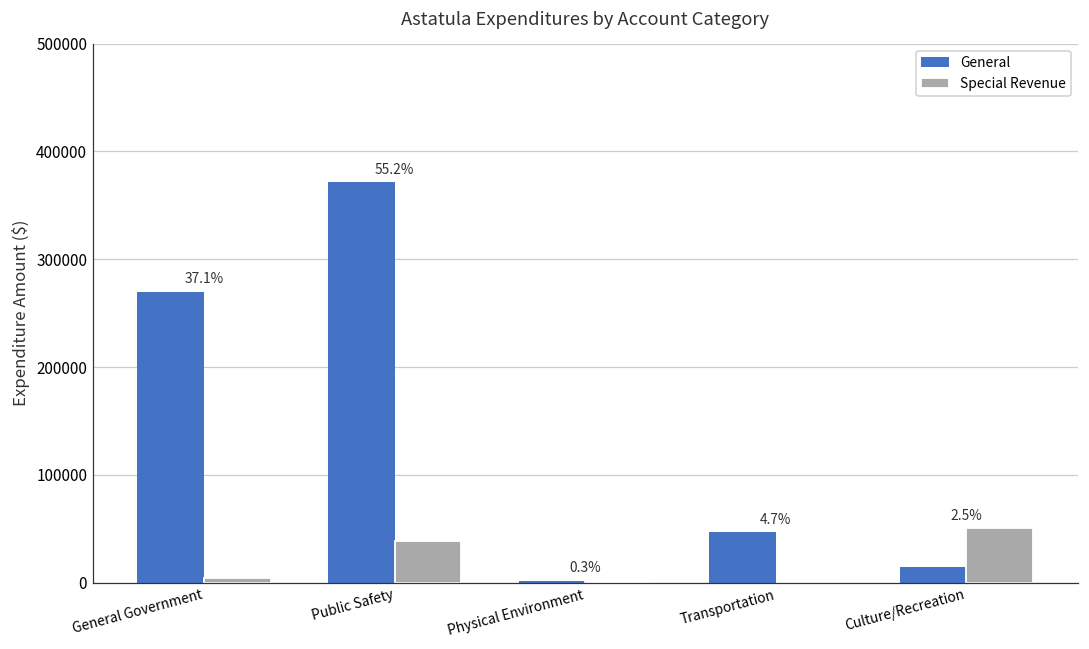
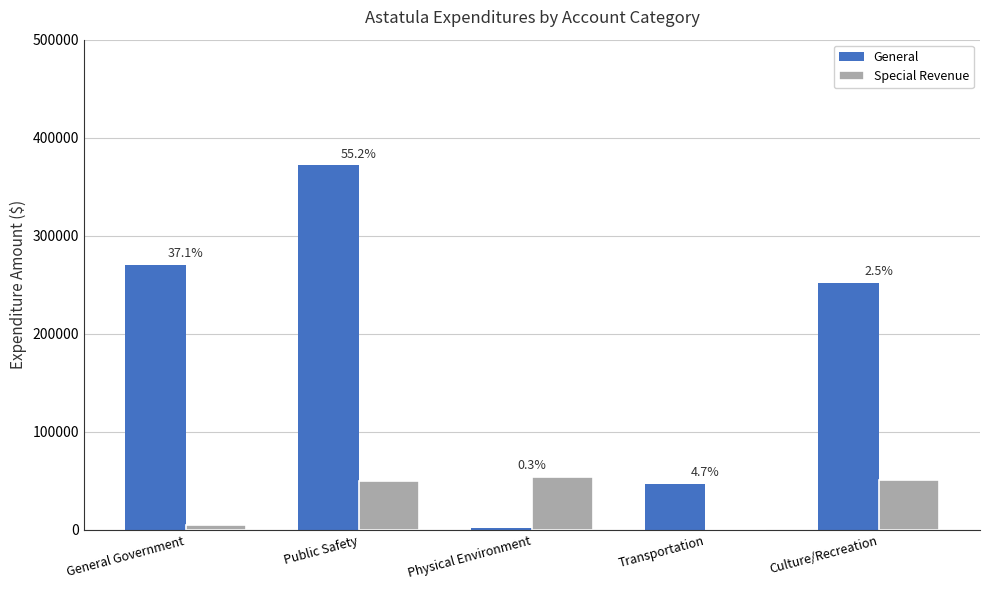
Special Revenue, Public Safety: 40000 -> 50000
Special Revenue, Physical Environment: 0 -> 50000
General, Culture/Recreation: 10000 -> 250000
